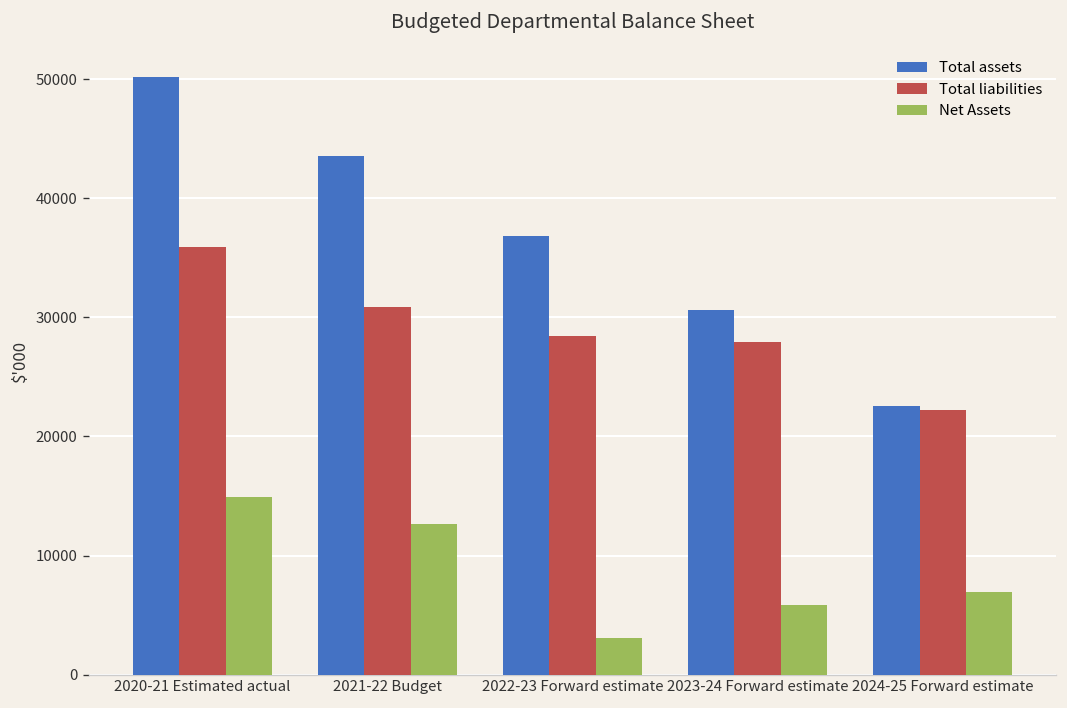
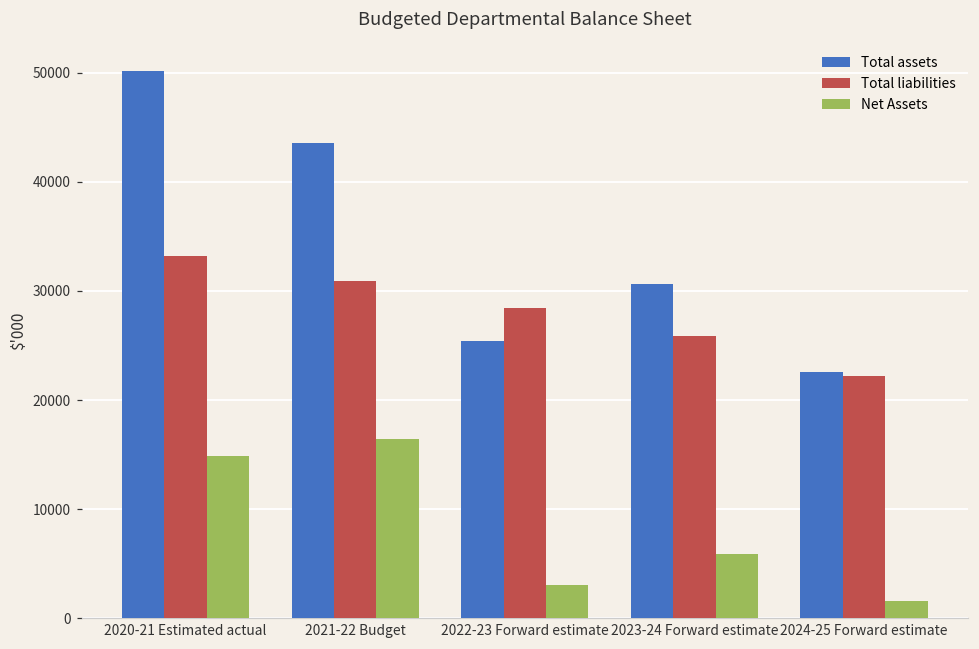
Total liabilities, 2020-21 Estimated actual: 36000 -> 33000
Net Assets, 2021-22 Budget: 13000 -> 16000
Total assets, 2022-23 Forward estimate: 37000 -> 25000
Total liabilities, 2023-24 Forward estimate: 28000 -> 26000
Net Assets, 2024-25 Forward estimate: 7000 -> 2000
